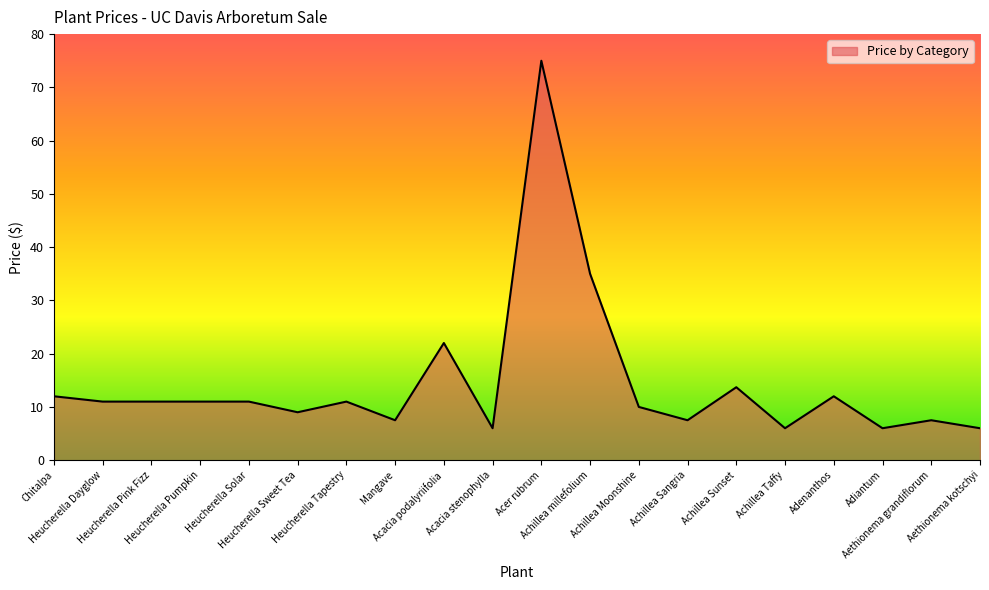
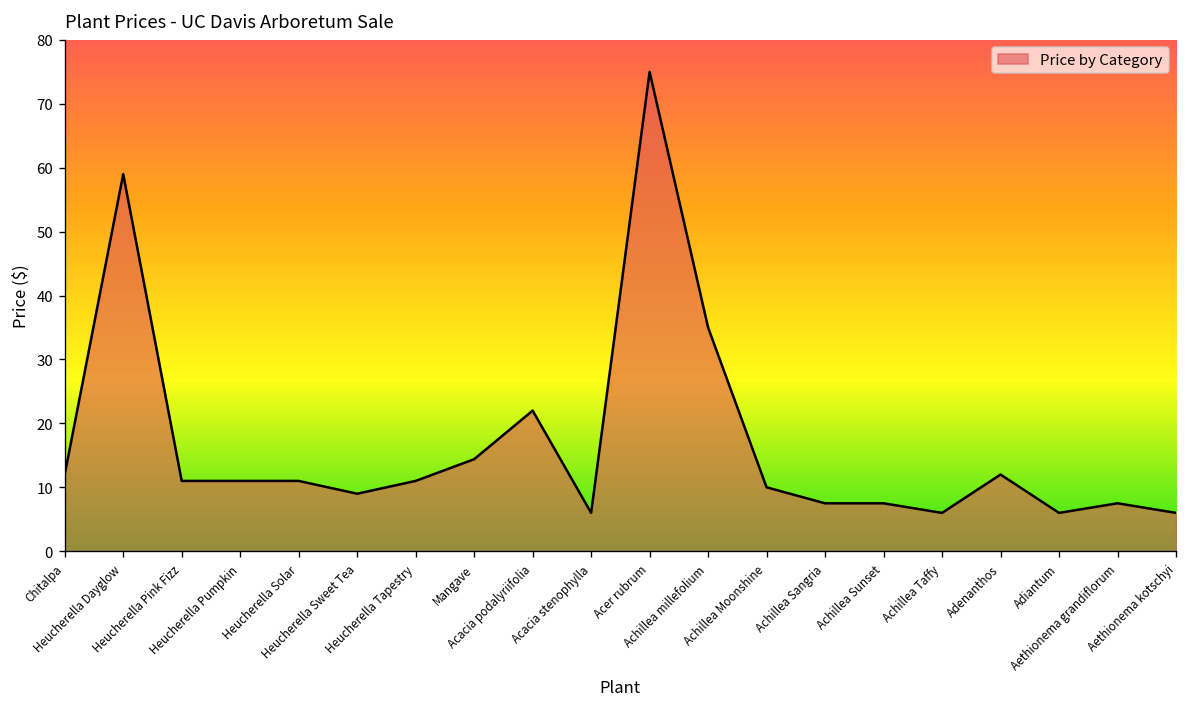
Heucherella Dayglow: 11 -> 59
Mangave: 8 -> 14
Achillea Sunset: 14 -> 8
